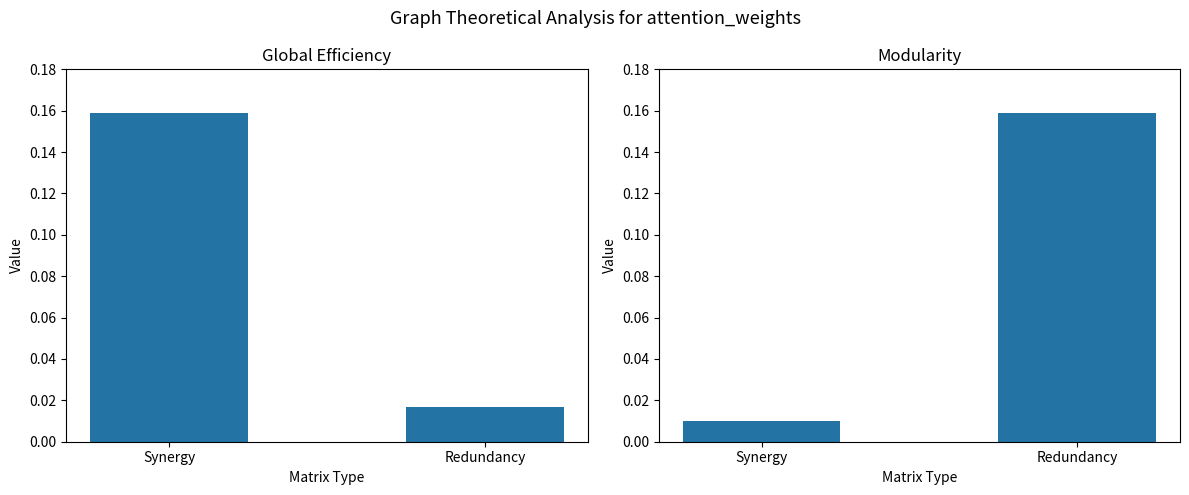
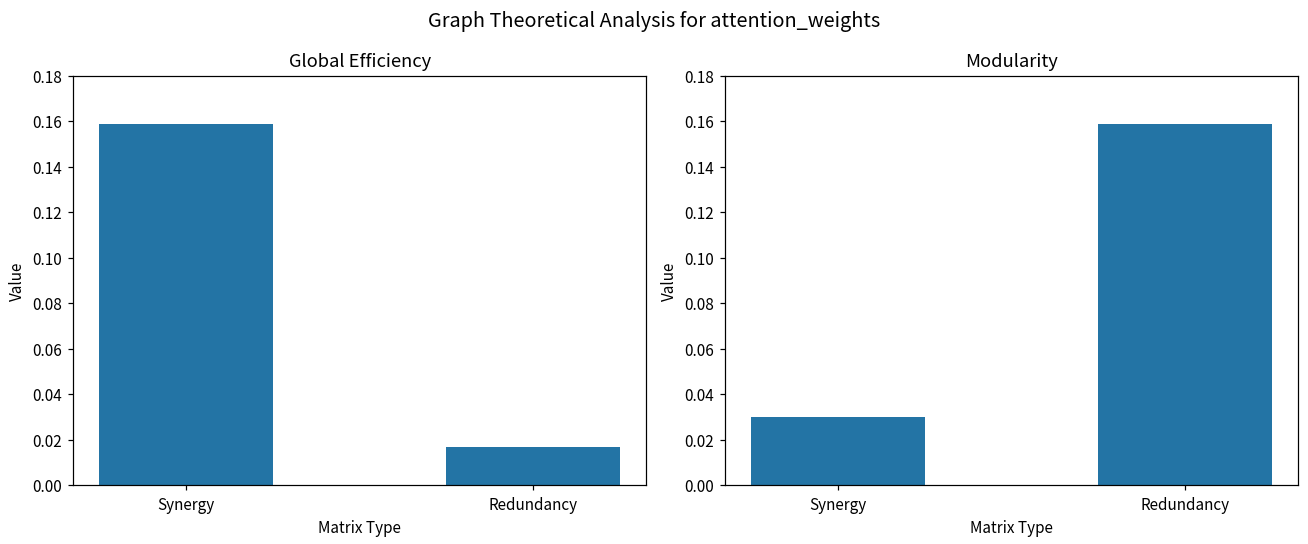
Modularity, Synergy: 0.01 -> 0.03
